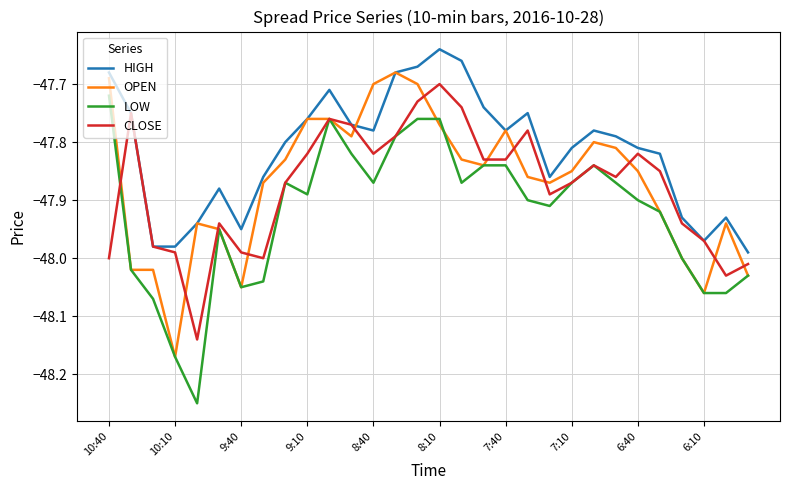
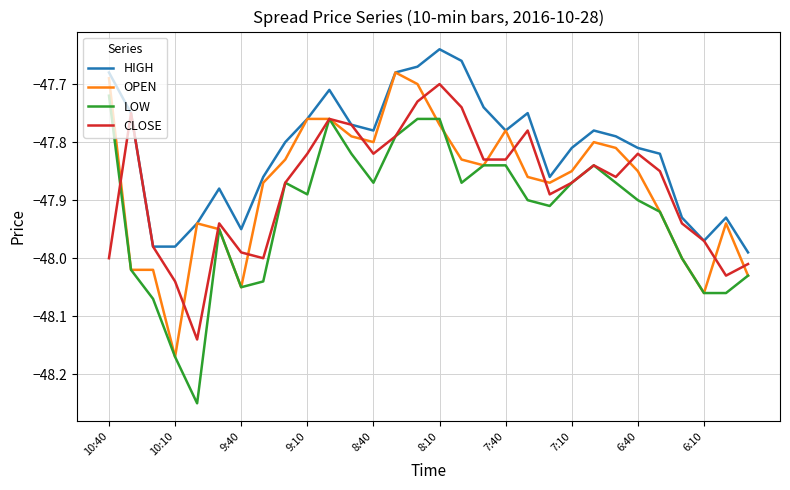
CLOSE, 10:10: -47.99 -> -48.04
OPEN, 8:40: -47.7 -> -47.8
